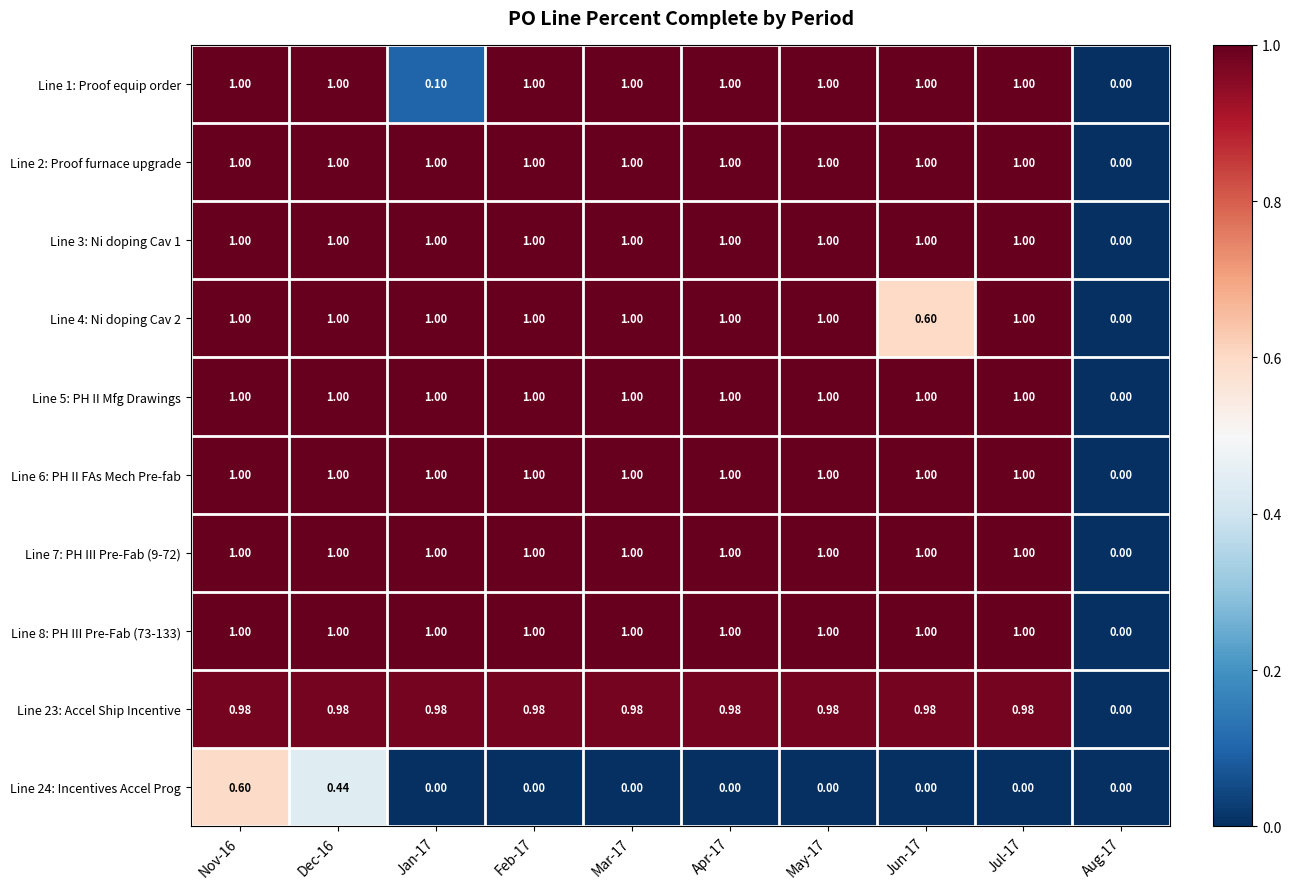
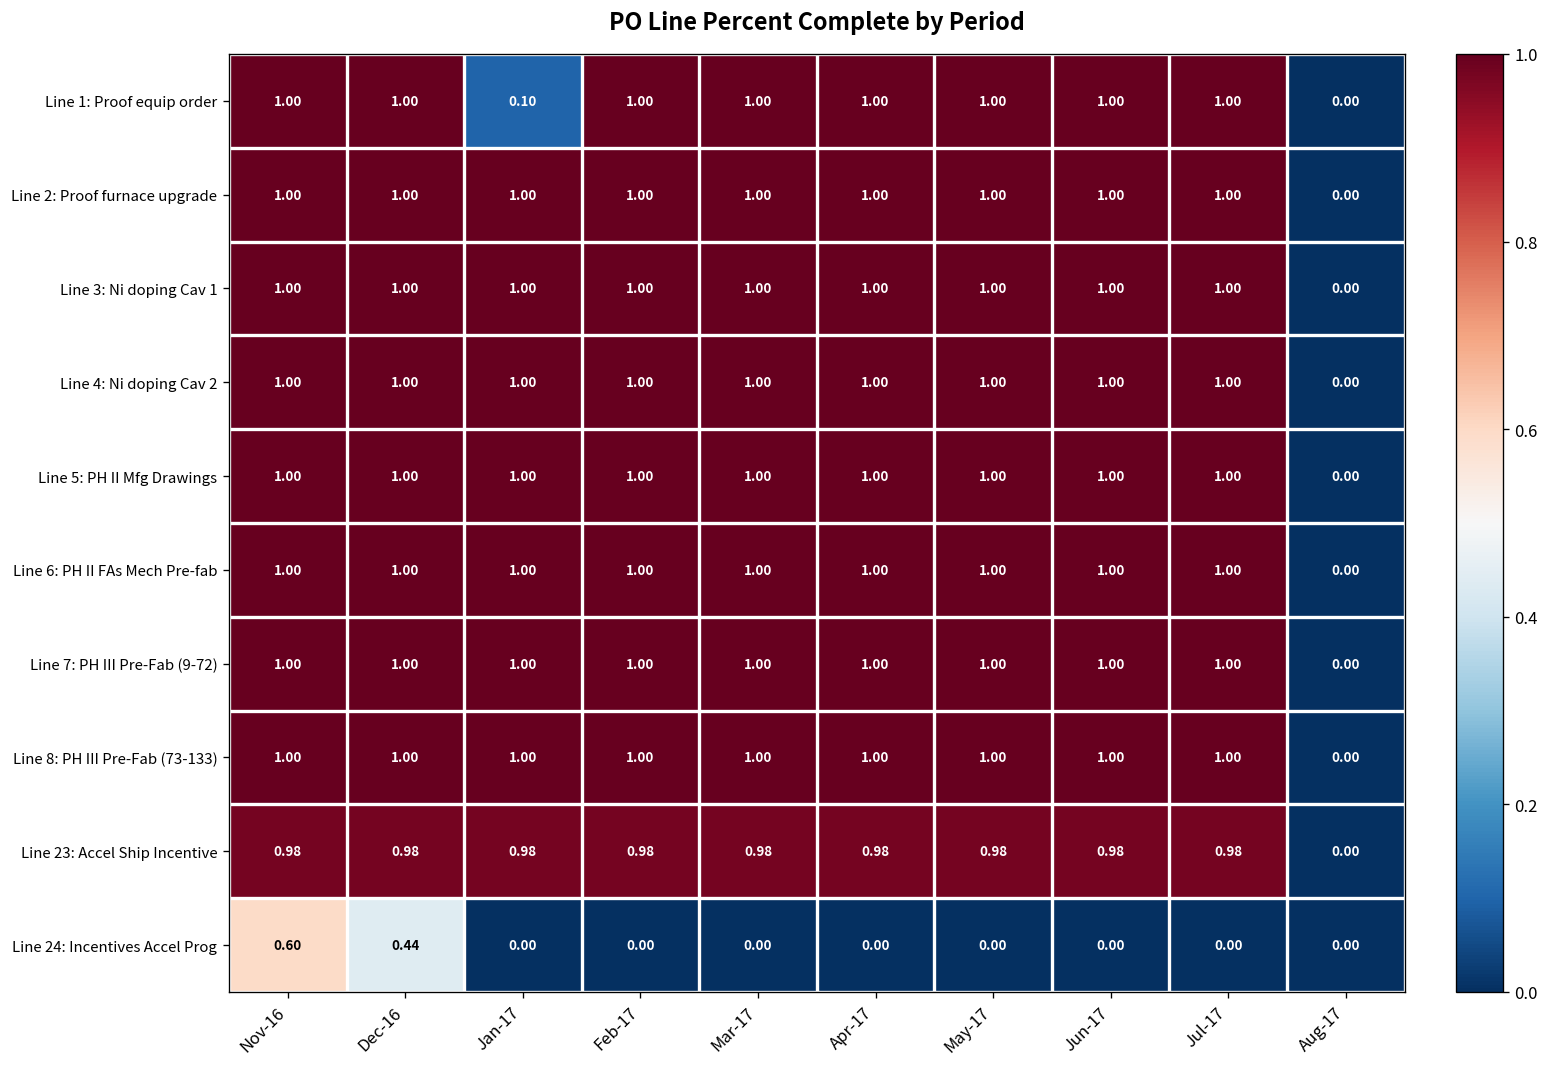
Line 4: Ni doping Cav 2, Jun-17: 0.60 -> 1.00
